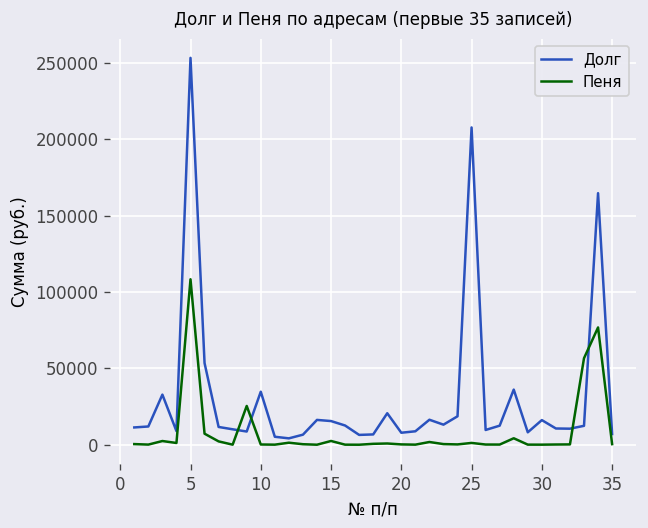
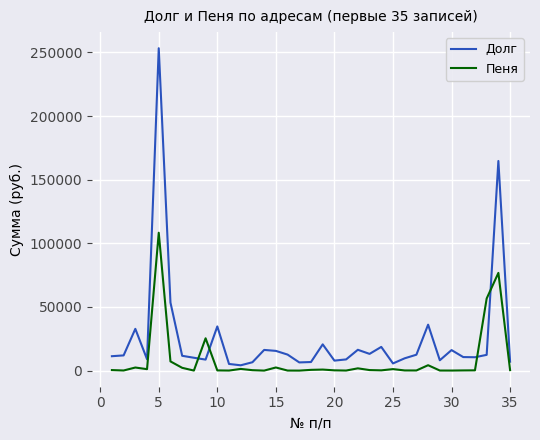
Долг, 25: 208000 -> 6000
